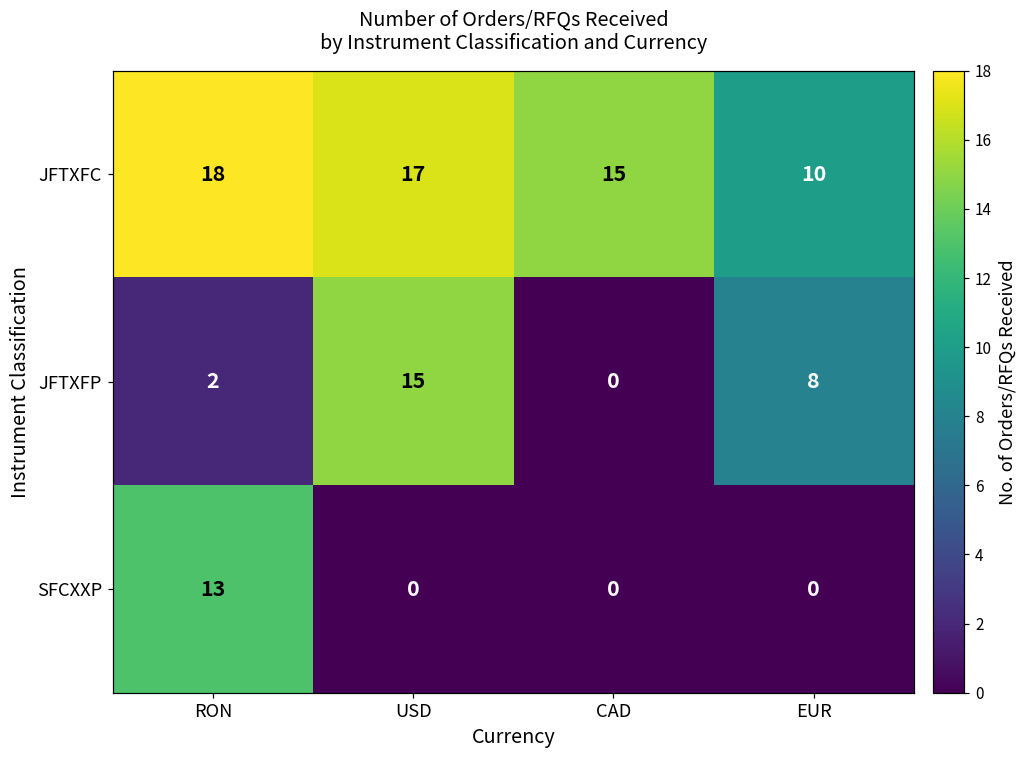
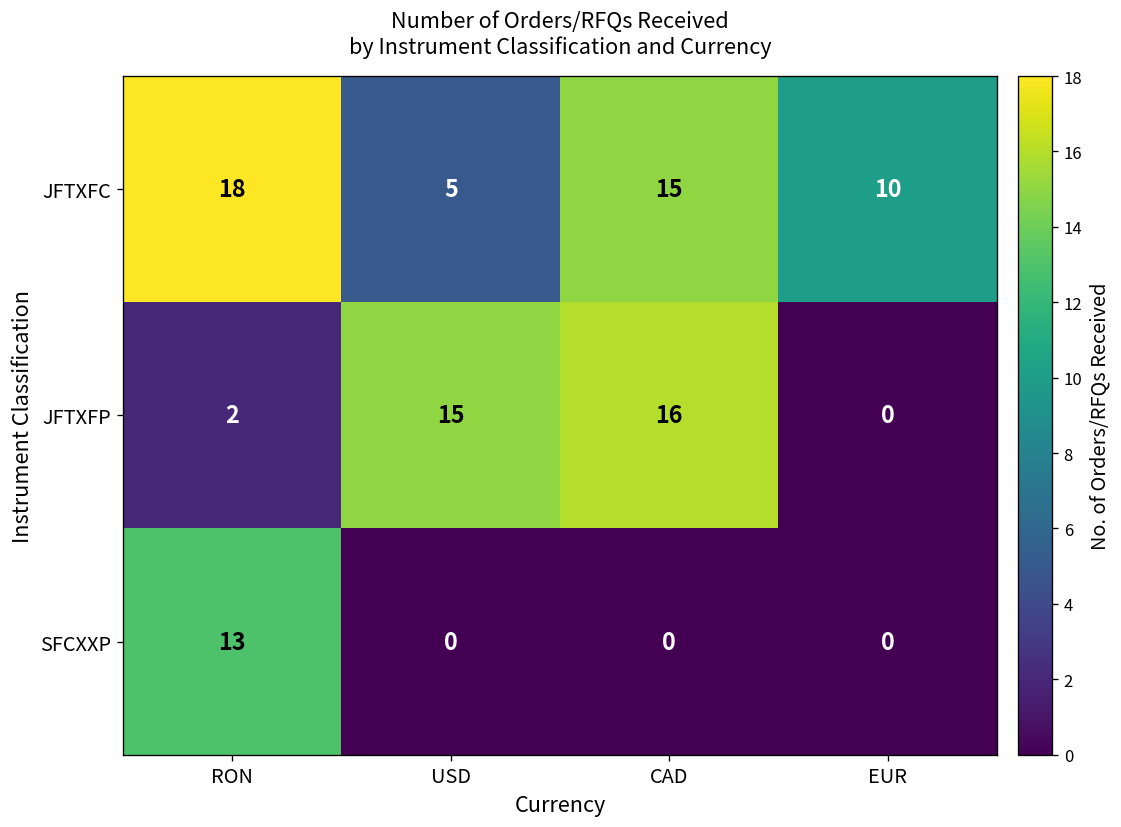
JFTXFC, USD: 17 -> 5
JFTXFP, CAD: 0 -> 16
JFTXFP, EUR: 8 -> 0
